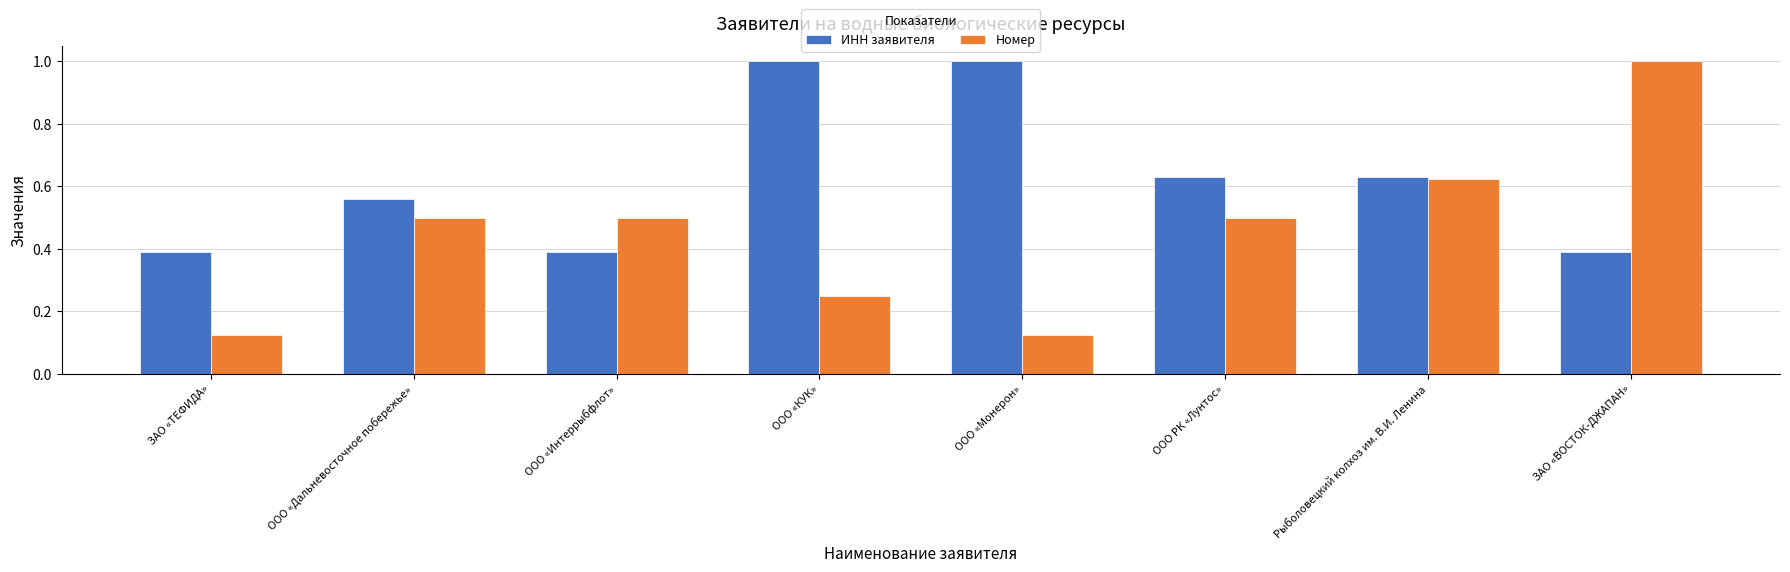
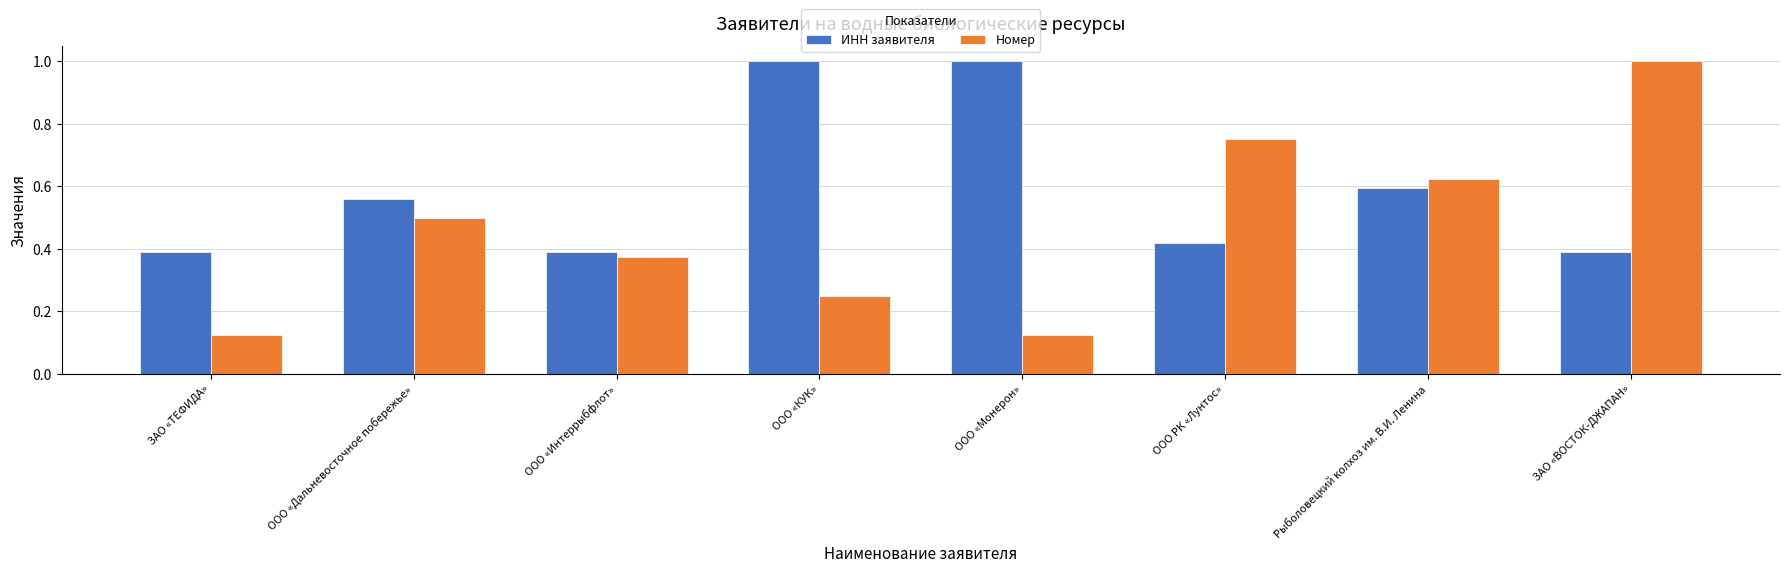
Номер, ООО «Интеррыбфлот»: 0.50 -> 0.38
ИНН заявителя, ООО РК «Лунтос»: 0.63 -> 0.42
Номер, ООО РК «Лунтос»: 0.50 -> 0.75
ИНН заявителя, Рыболовецкий колхоз им. В.И. Ленина: 0.63 -> 0.59
